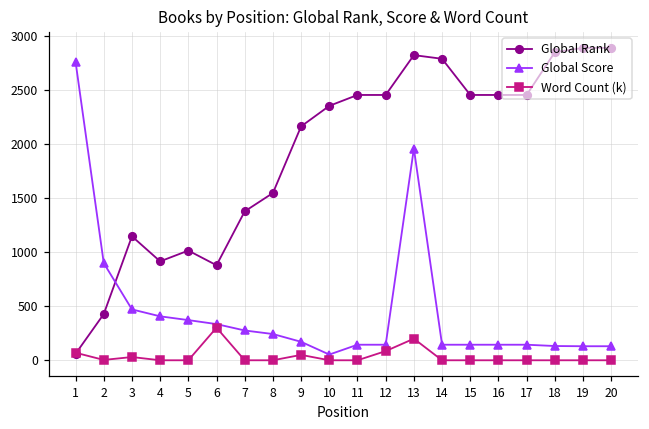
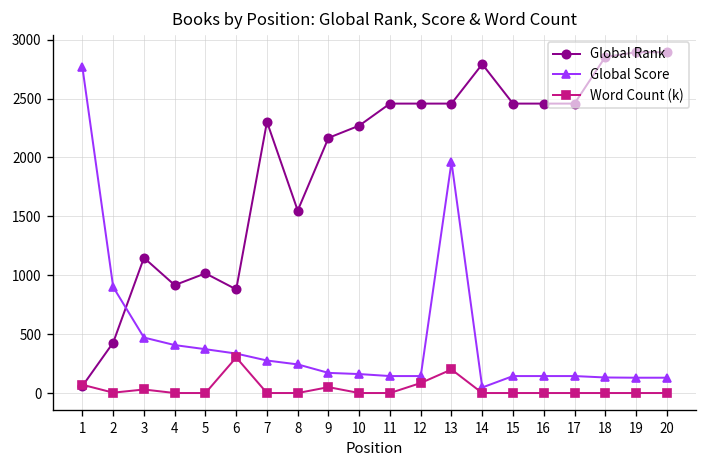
Global Rank, 7: 1400 -> 2300
Global Rank, 10: 2400 -> 2300
Global Score, 10: 100 -> 200
Global Rank, 13: 2800 -> 2500
Global Score, 14: 100 -> 0
